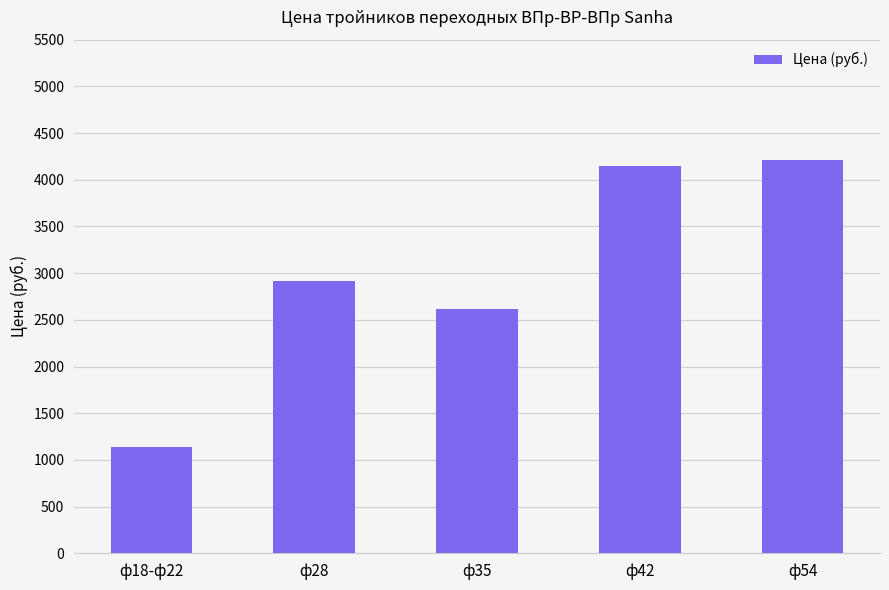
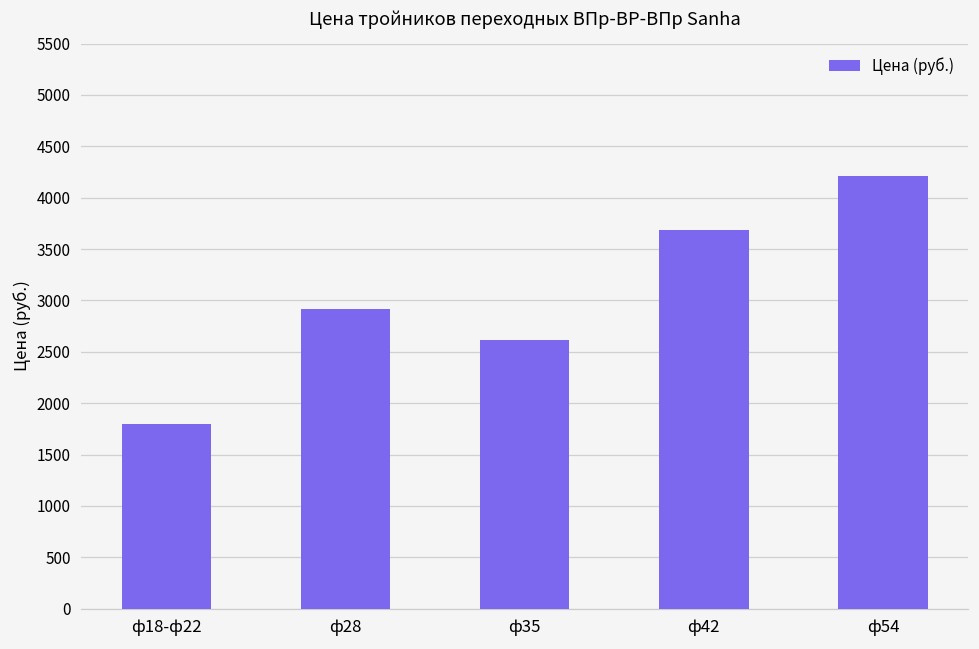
ф18-ф22: 1100 -> 1800
ф42: 4100 -> 3700
